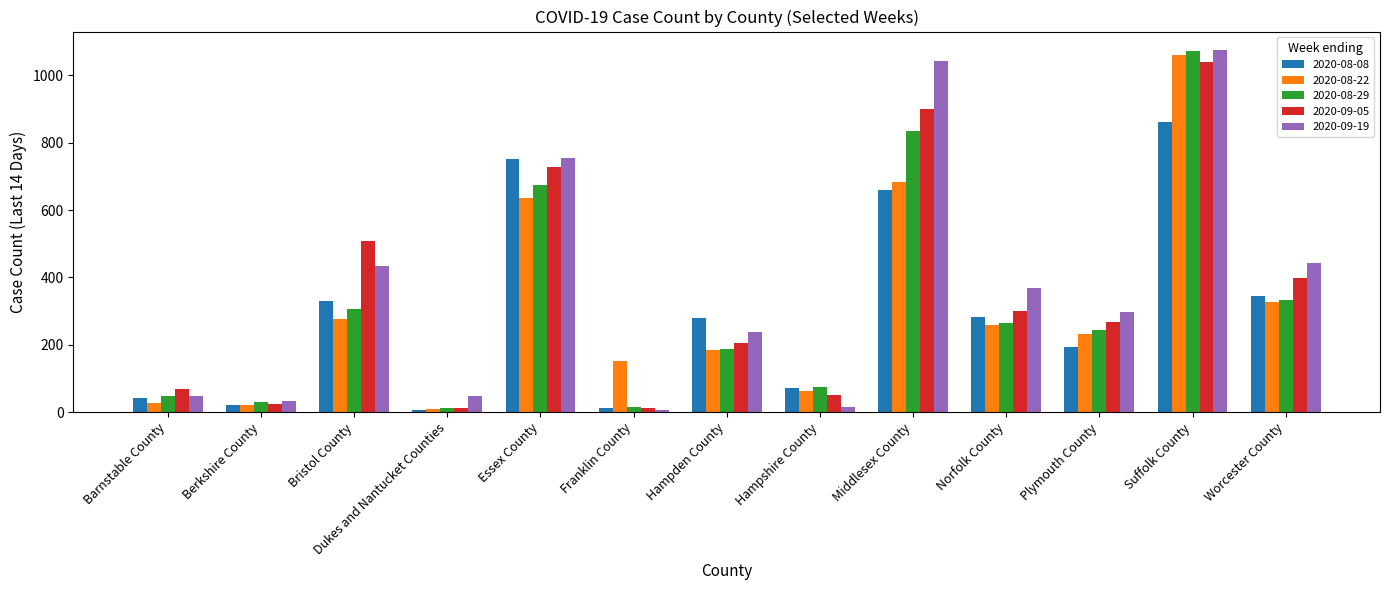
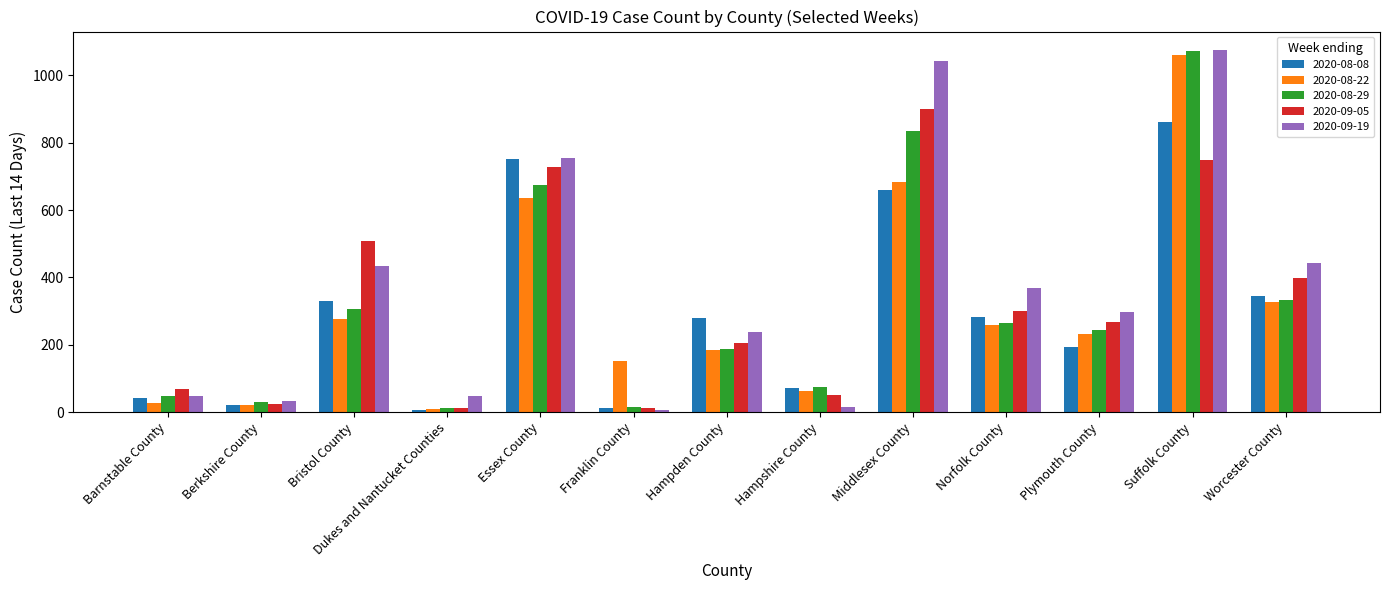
2020-09-05, Suffolk County: 1040 -> 750
